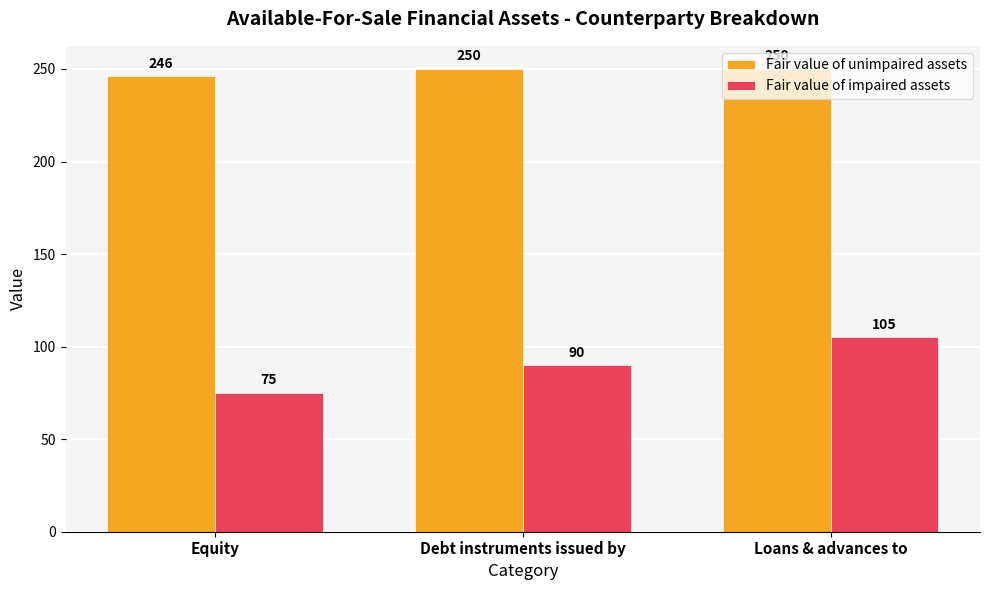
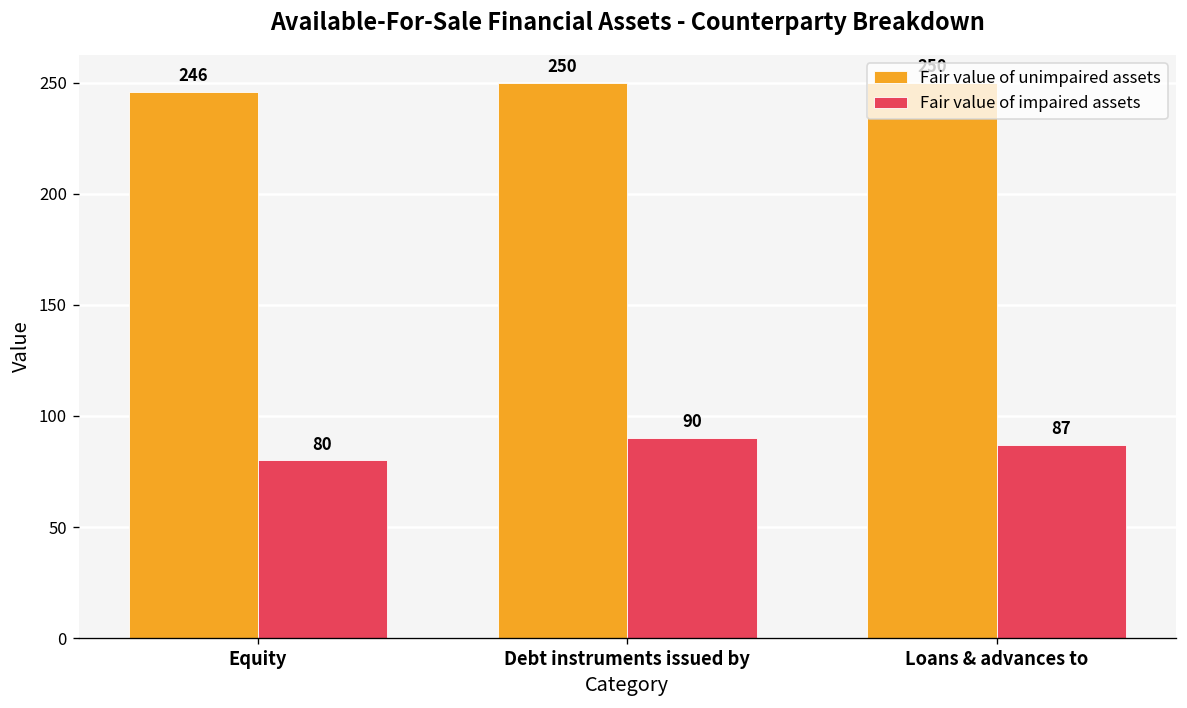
Fair value of impaired assets, Equity: 75 -> 80
Fair value of impaired assets, Loans & advances to: 105 -> 87
